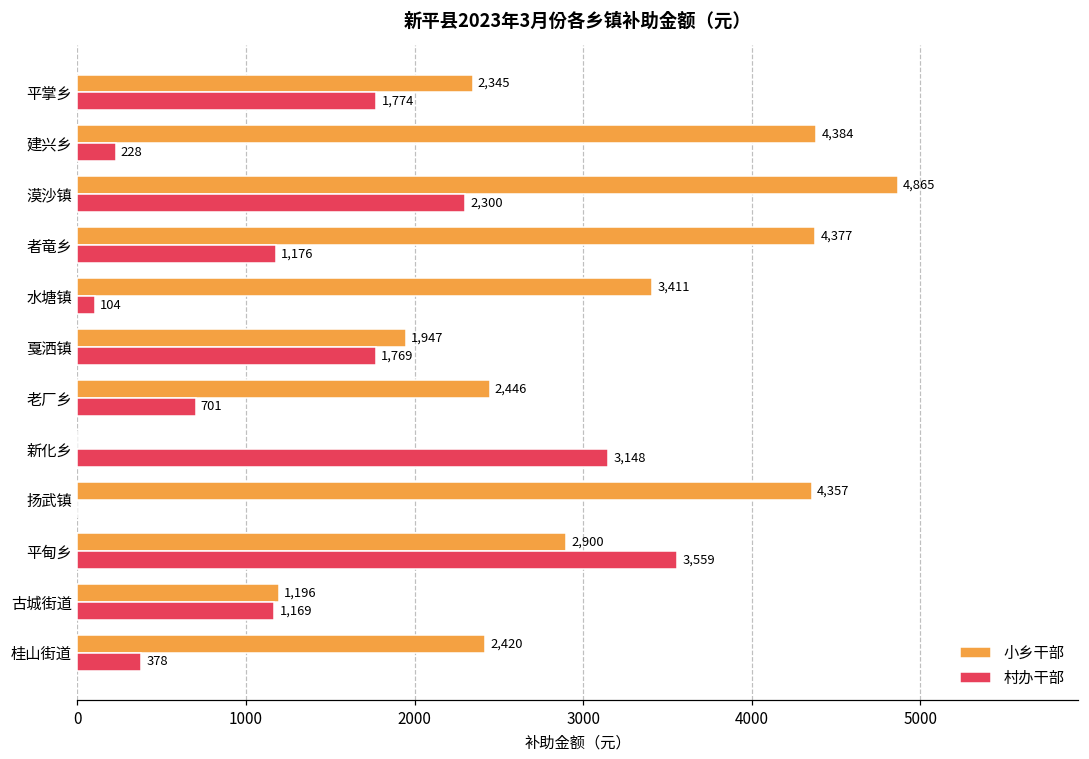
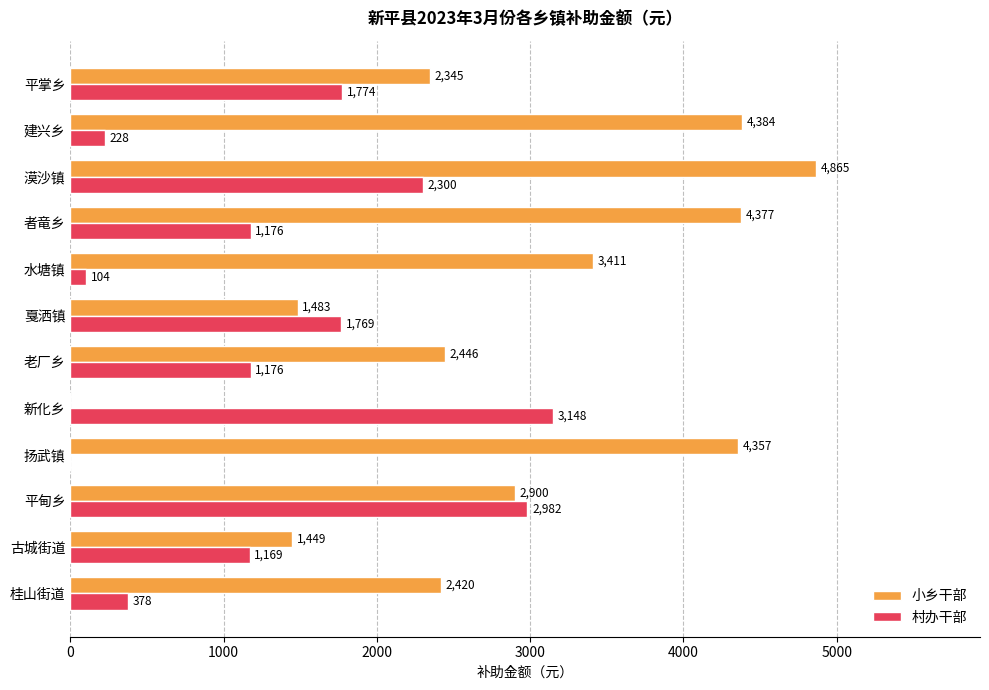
小乡干部, 戛洒镇: 1,947 -> 1,483
村办干部, 老厂乡: 701 -> 1,176
村办干部, 平甸乡: 3,559 -> 2,982
小乡干部, 古城街道: 1,196 -> 1,449
